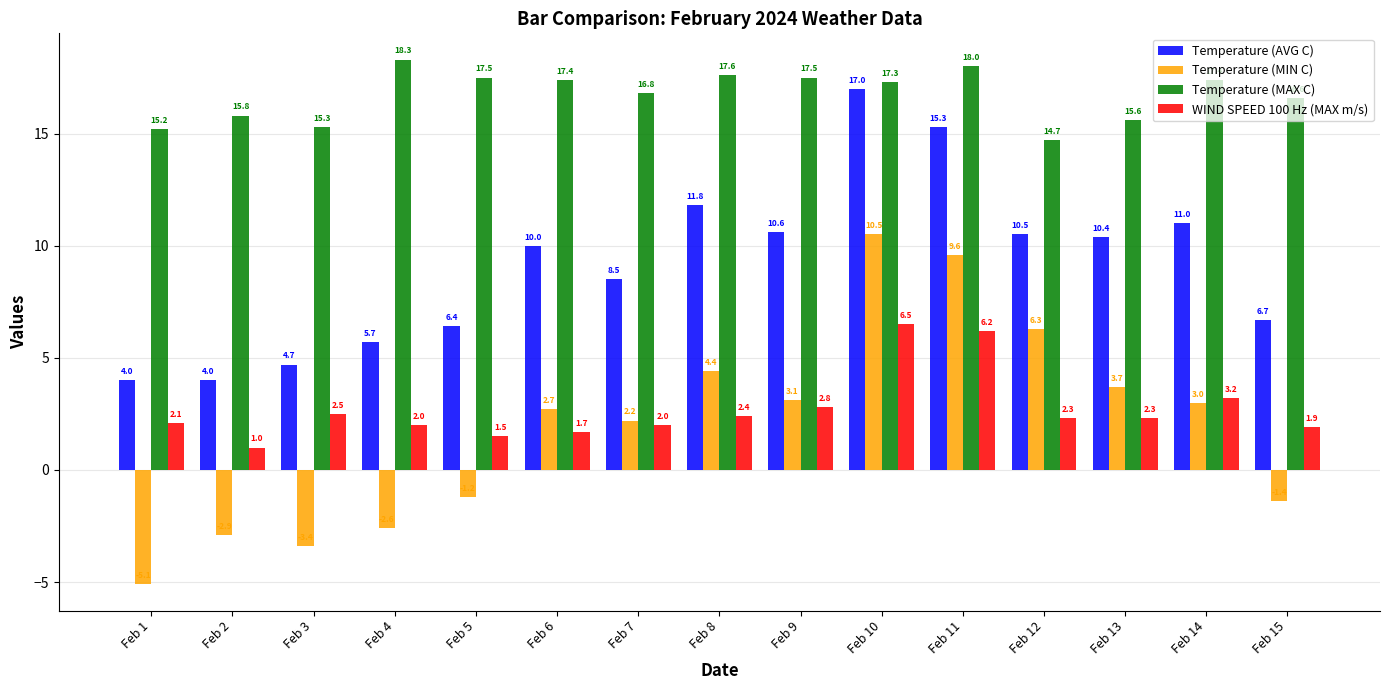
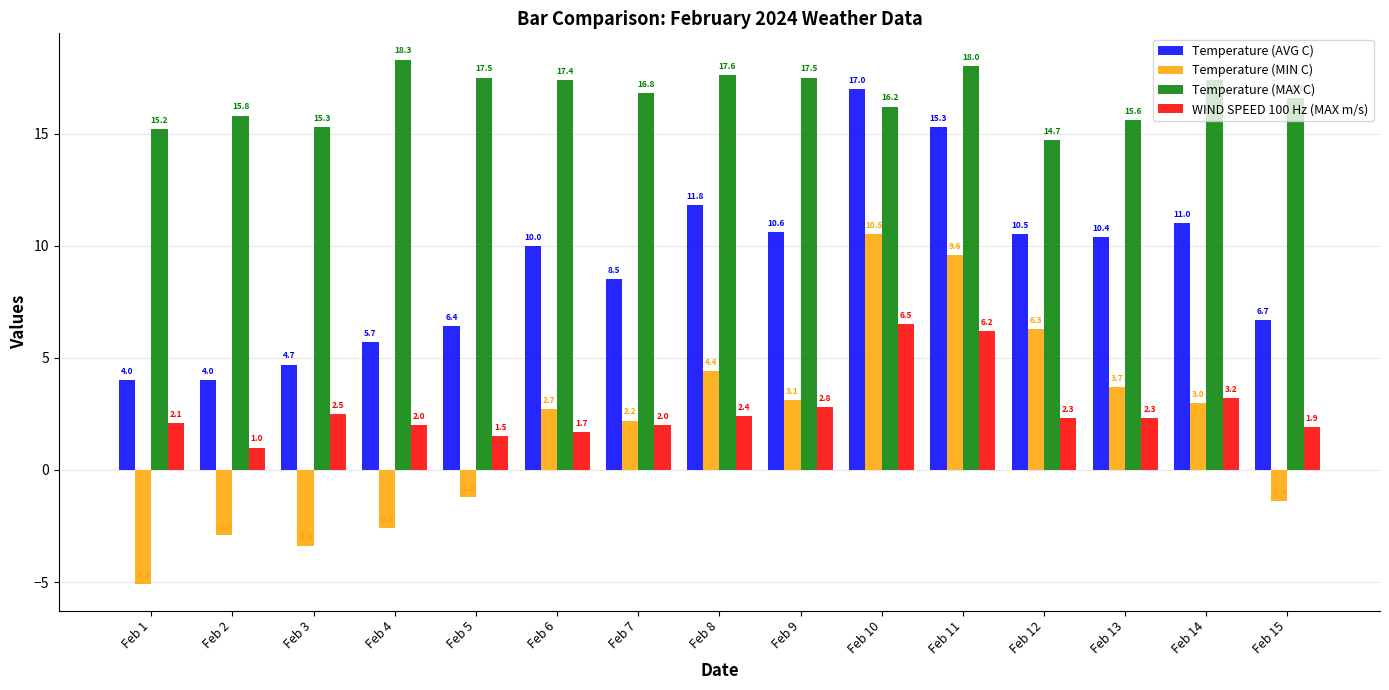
Temperature (MAX C), Feb 10: 17.3 -> 16.2
